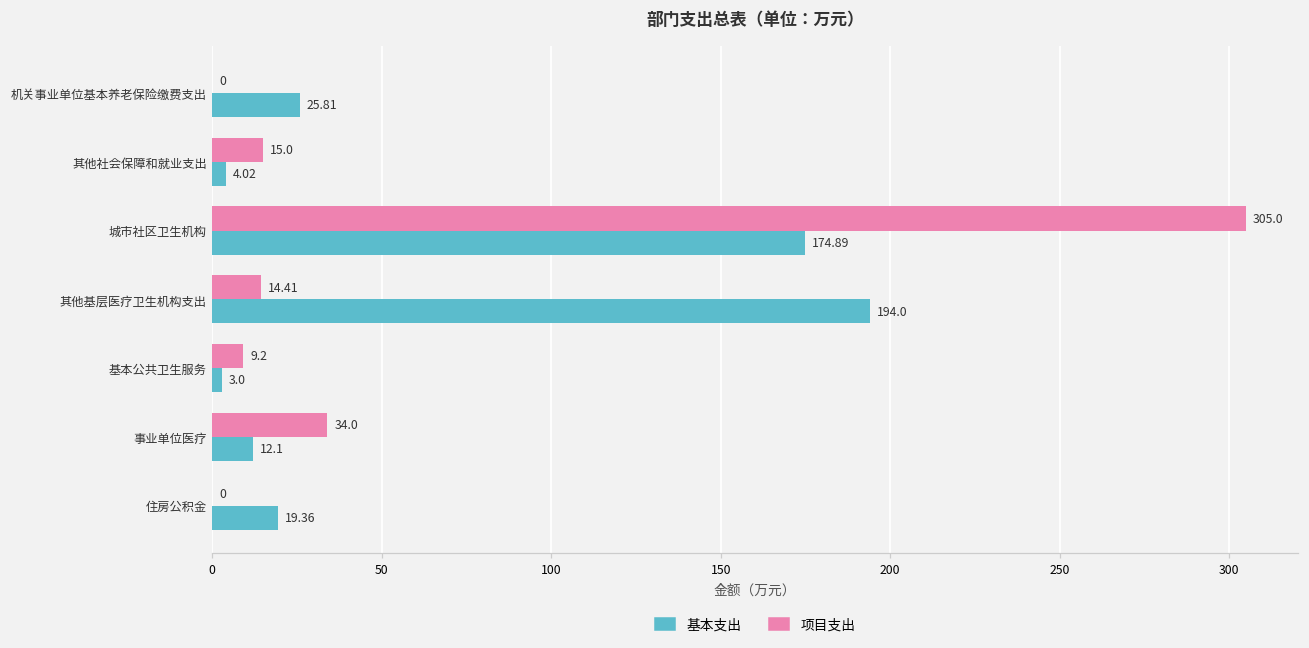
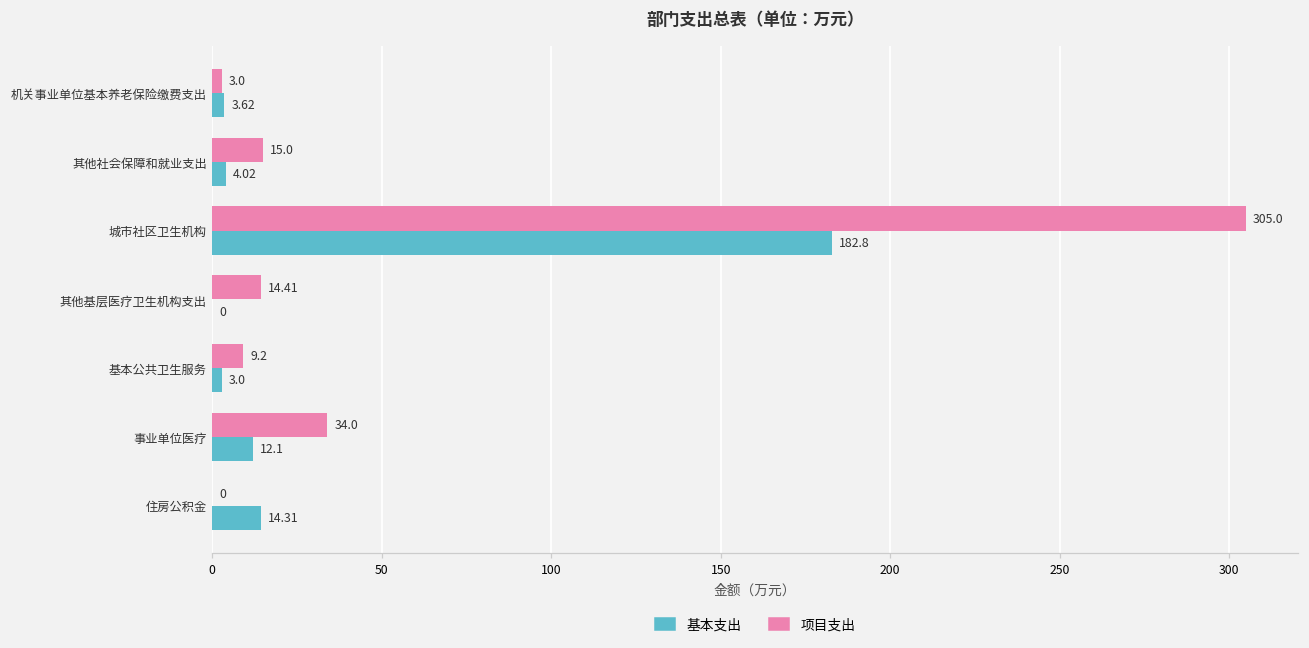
项目支出, 机关事业单位基本养老保险缴费支出: 0 -> 3.0
基本支出, 机关事业单位基本养老保险缴费支出: 25.81 -> 3.62
基本支出, 城市社区卫生机构: 174.89 -> 182.8
基本支出, 其他基层医疗卫生机构支出: 194.0 -> 0
基本支出, 住房公积金: 19.36 -> 14.31
